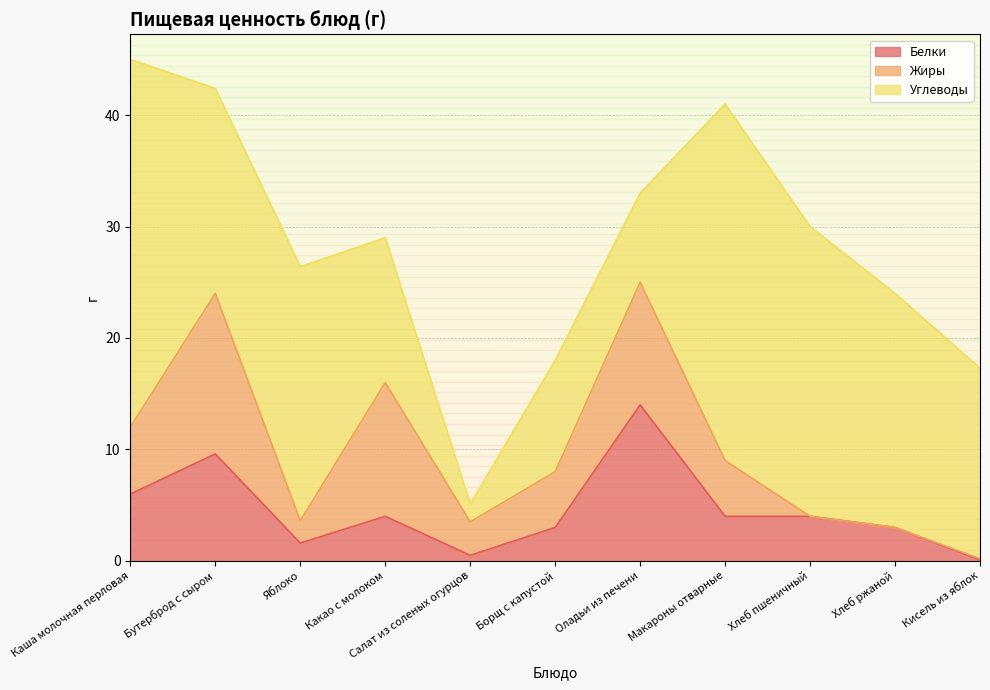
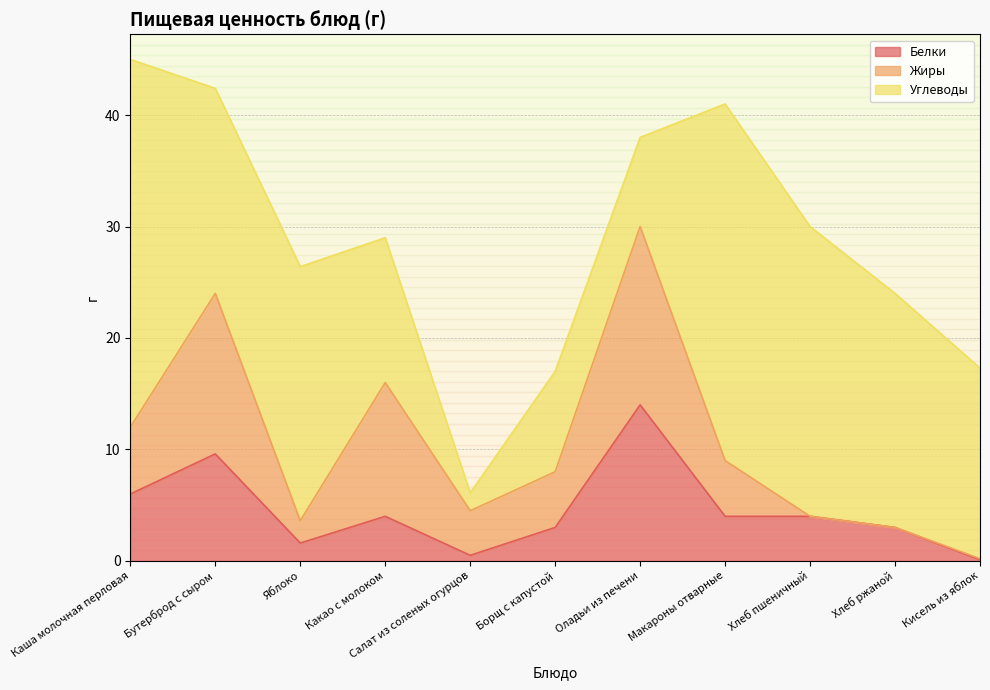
Жиры, Салат из соленых огурцов: 3 -> 4
Углеводы, Борщ с капустой: 10 -> 9
Жиры, Оладьи из печени: 11 -> 16
